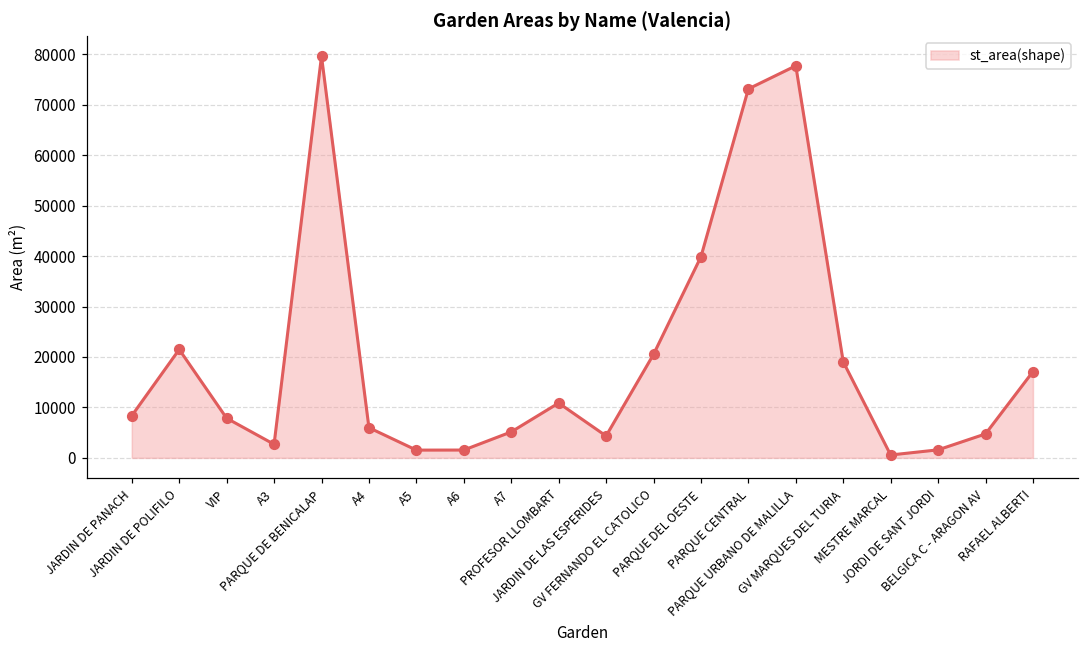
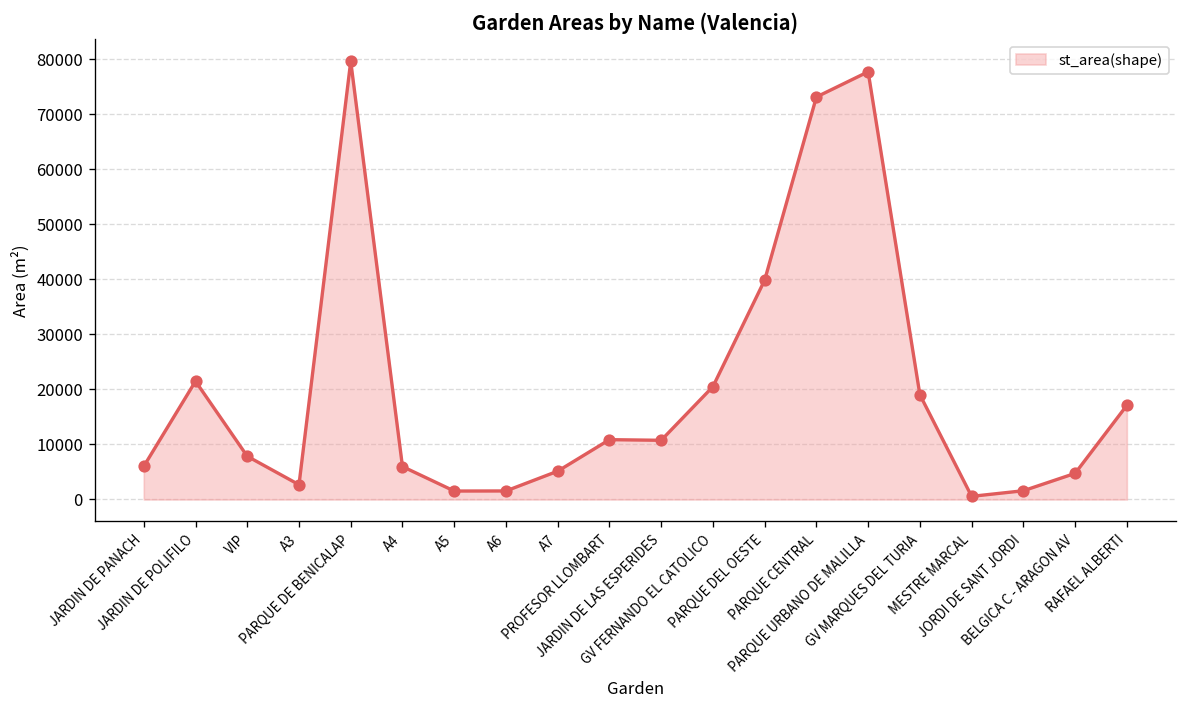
JARDIN DE PANACH: 8000 -> 6000
JARDIN DE LAS ESPERIDES: 4000 -> 11000
